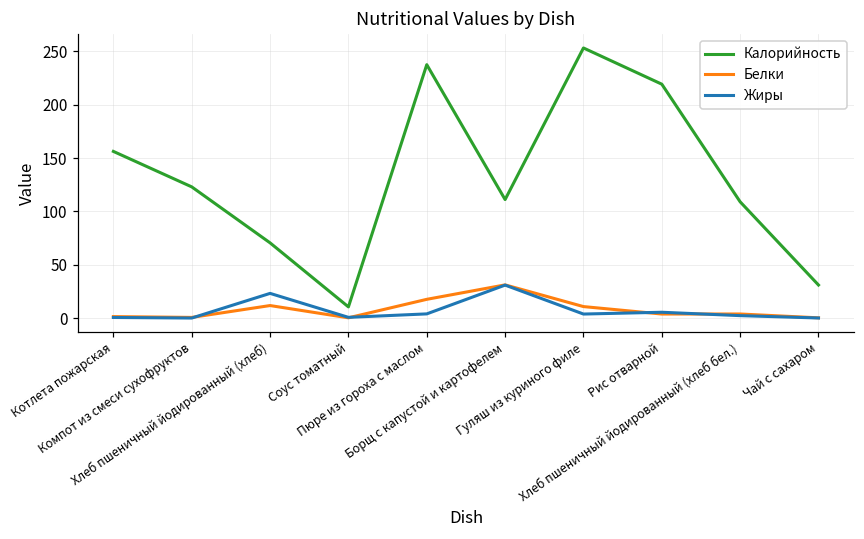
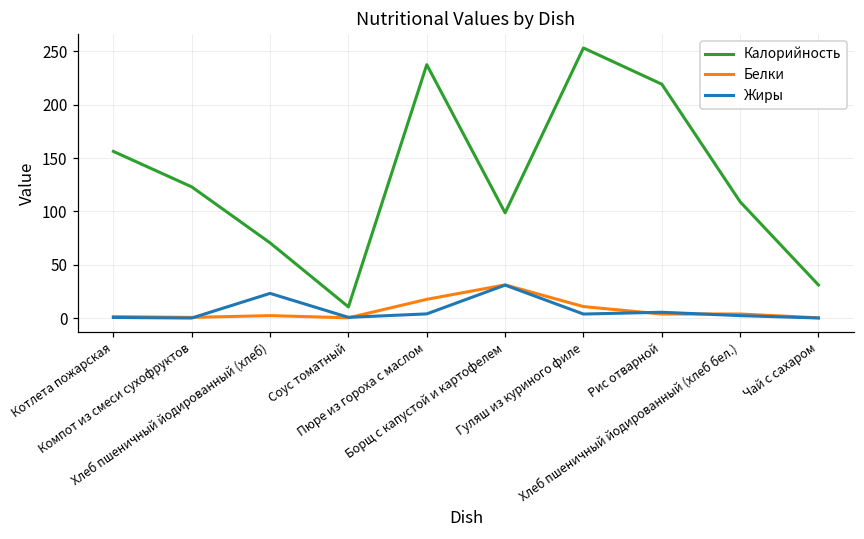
Белки, Хлеб пшеничный йодированный (хлеб): 10 -> 0
Калорийность, Борщ с капустой и картофелем: 110 -> 100
